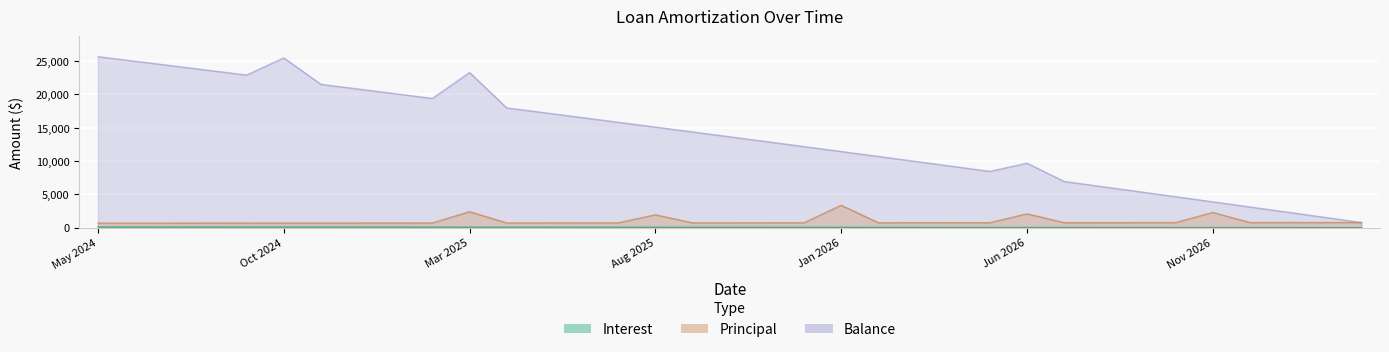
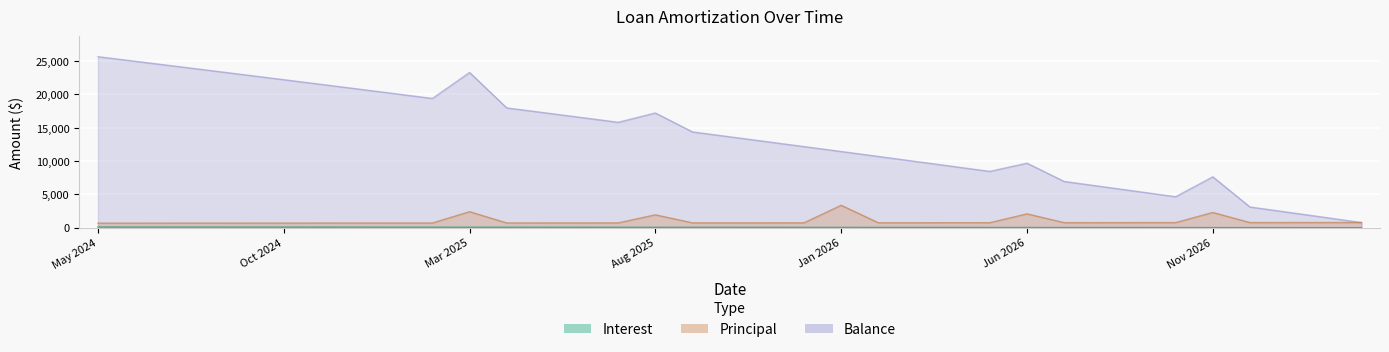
Balance, Oct 2024: 25,000 -> 22,000
Balance, Aug 2025: 15,000 -> 17,000
Balance, Nov 2026: 4,000 -> 8,000
